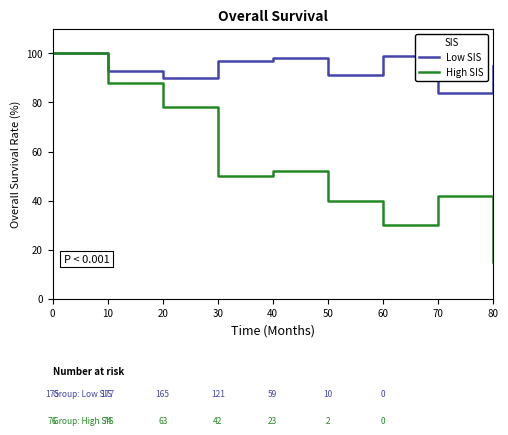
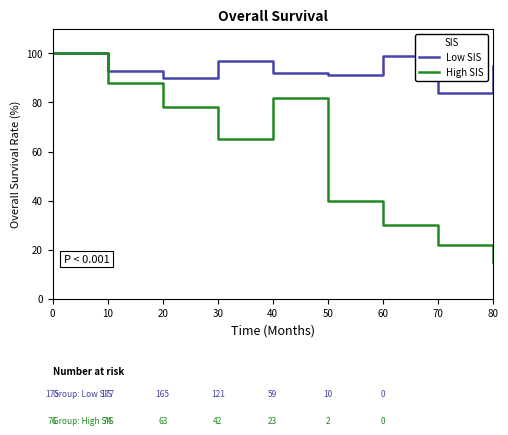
High SIS, 30: 50 -> 65
Low SIS, 40: 98 -> 92
High SIS, 40: 52 -> 82
High SIS, 70: 42 -> 22
